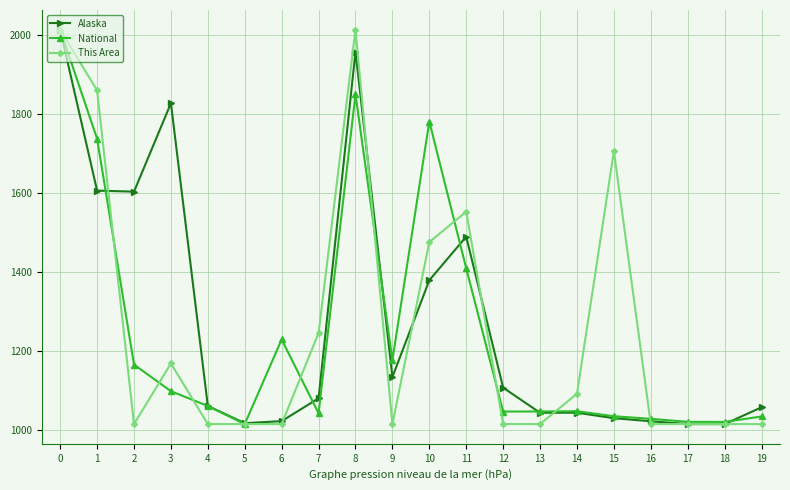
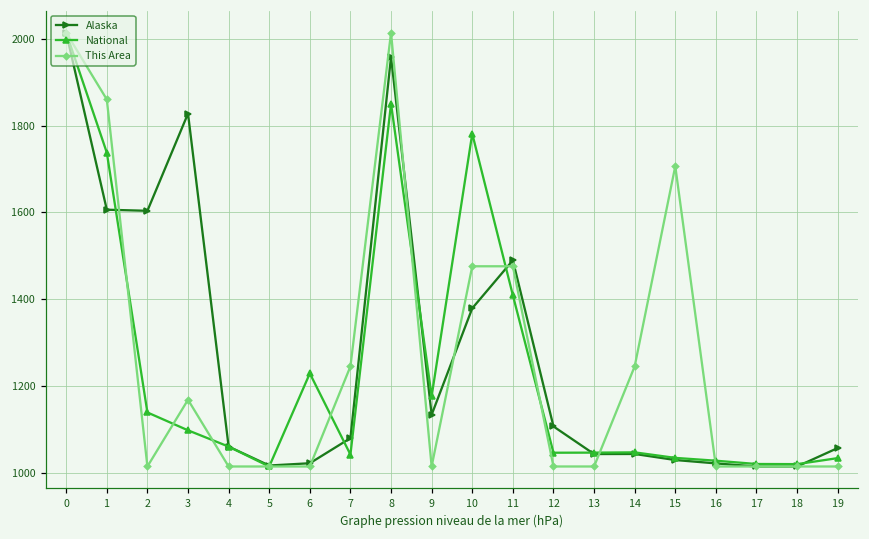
National, 2: 1160 -> 1140
This Area, 11: 1550 -> 1480
This Area, 14: 1090 -> 1240
